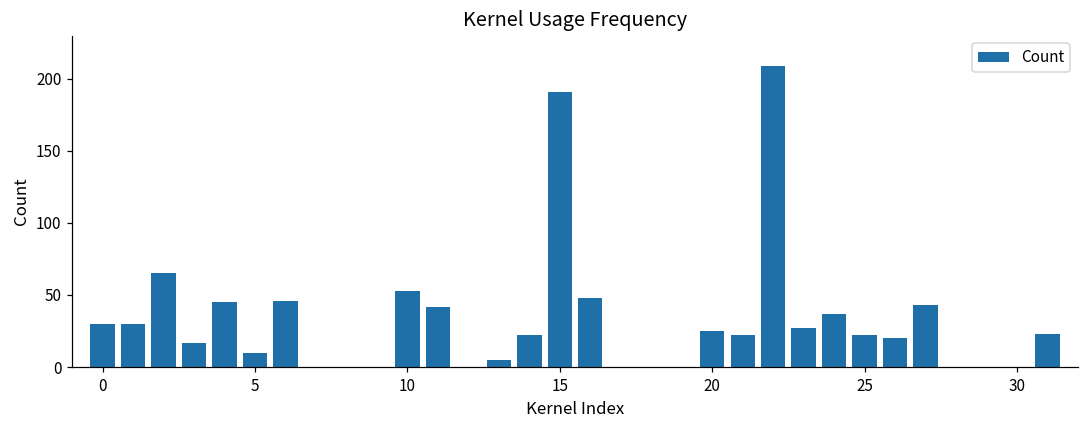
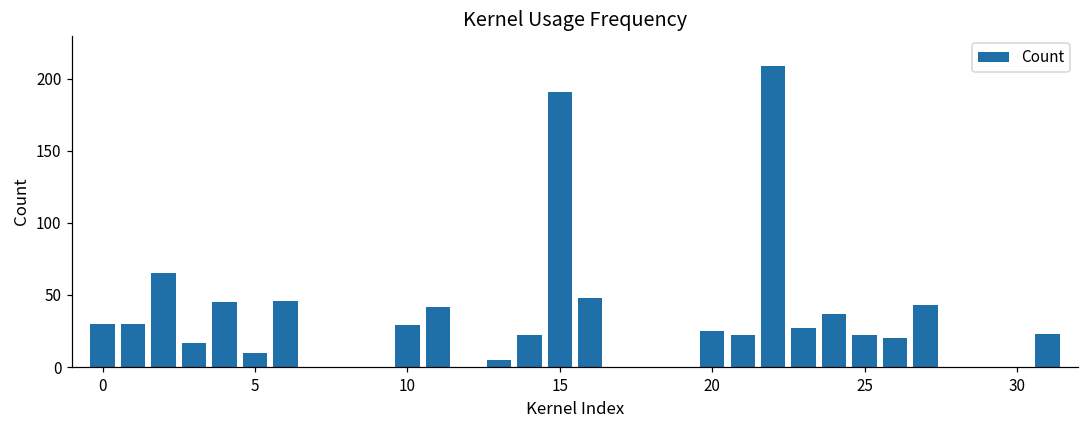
10: 53 -> 29
